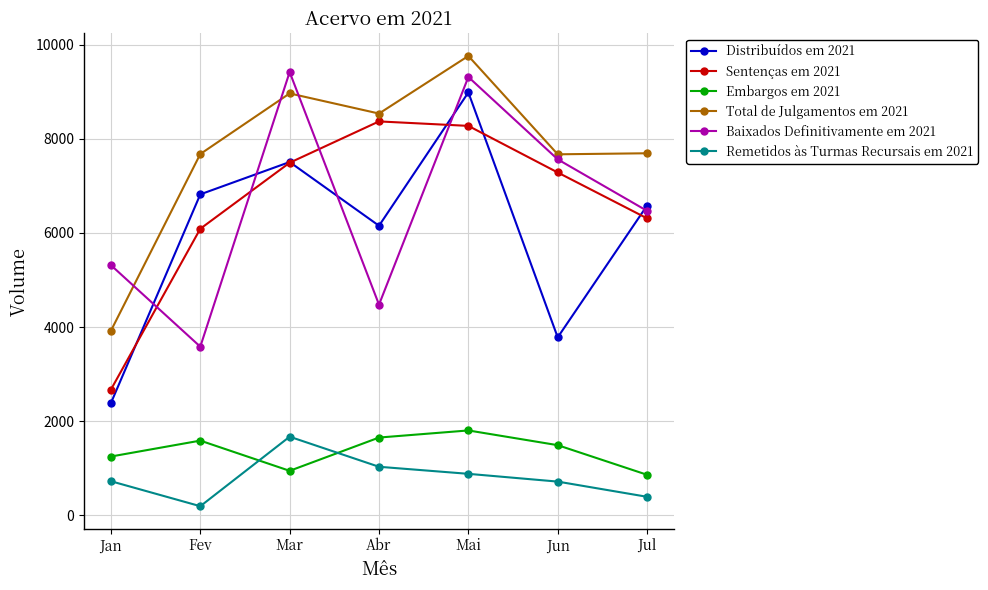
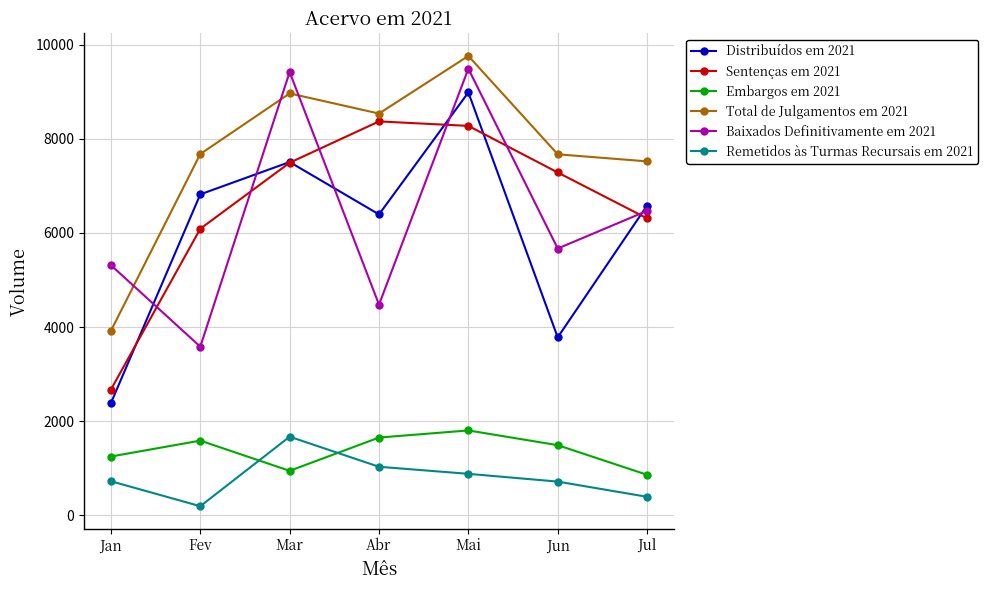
Distribuídos em 2021, Abr: 6200 -> 6400
Baixados Definitivamente em 2021, Mai: 9300 -> 9500
Baixados Definitivamente em 2021, Jun: 7600 -> 5700
Total de Julgamentos em 2021, Jul: 7700 -> 7500
